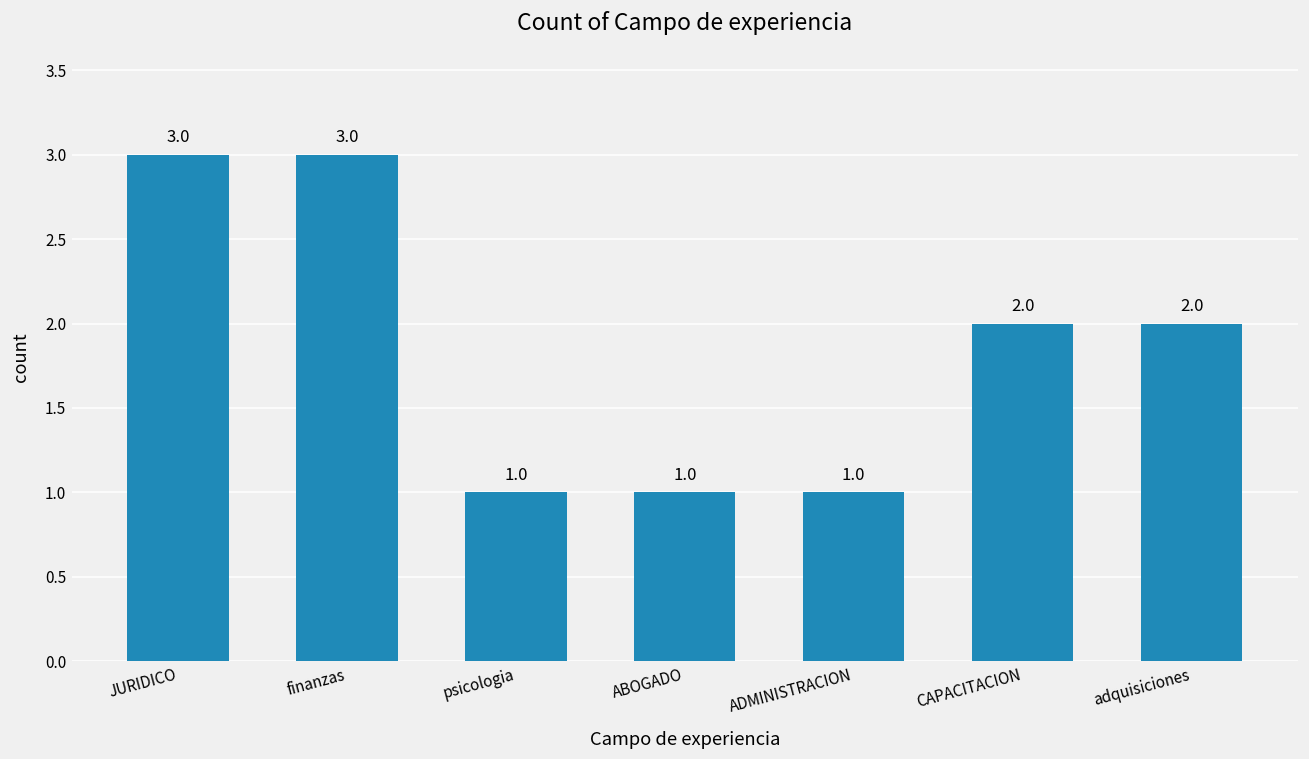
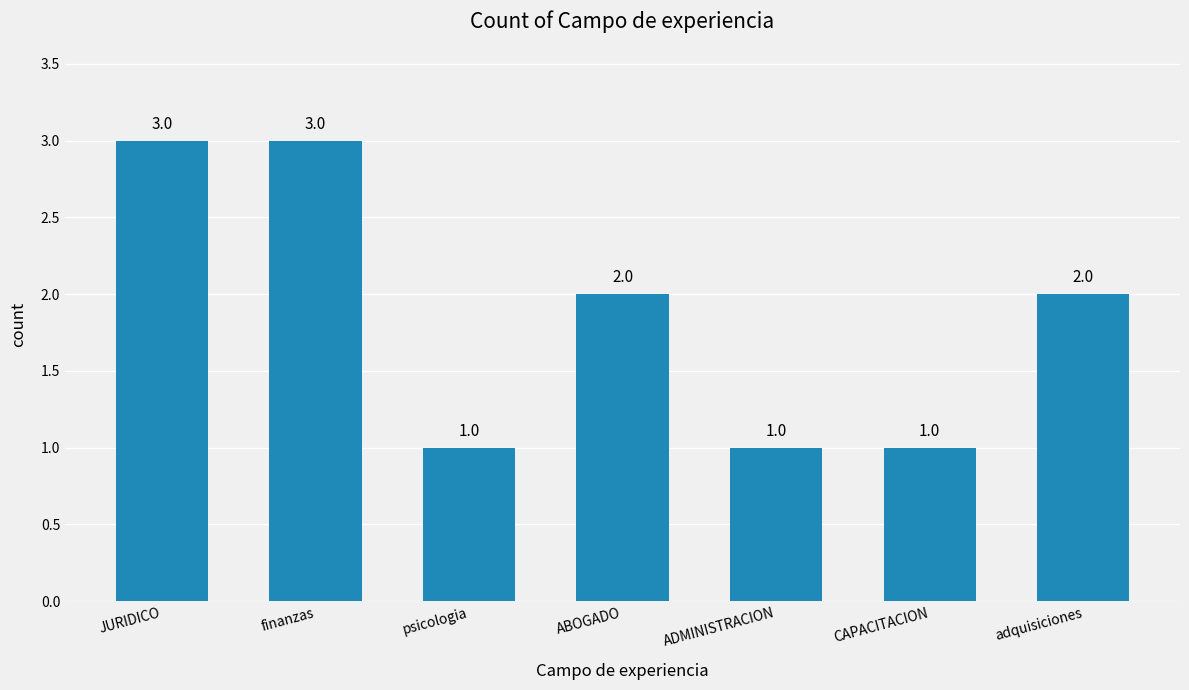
ABOGADO: 1.0 -> 2.0
CAPACITACION: 2.0 -> 1.0
